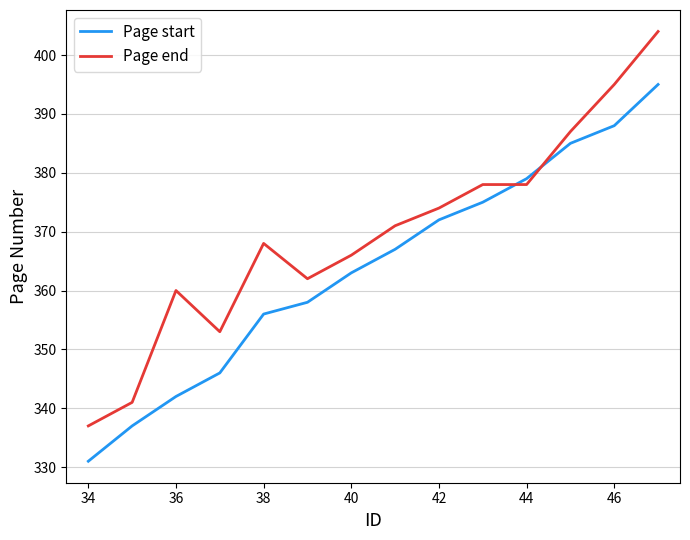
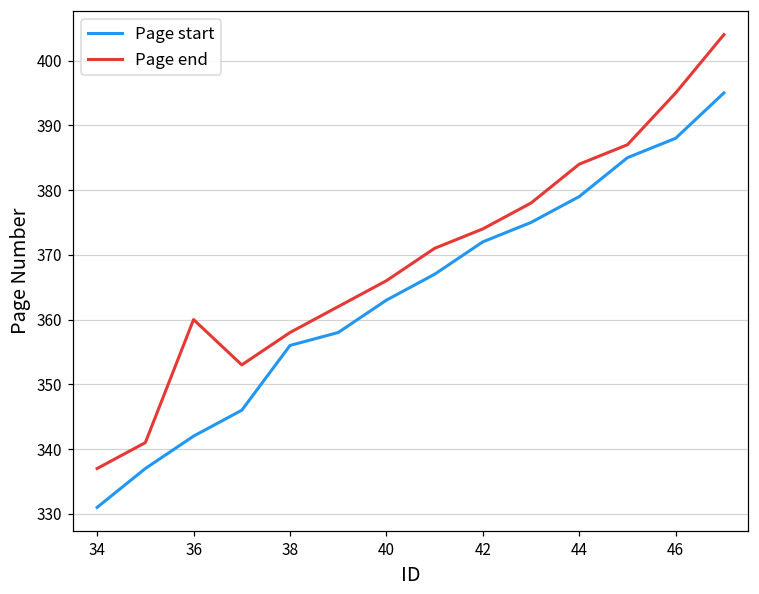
Page end, 38: 368 -> 358
Page end, 44: 378 -> 384
